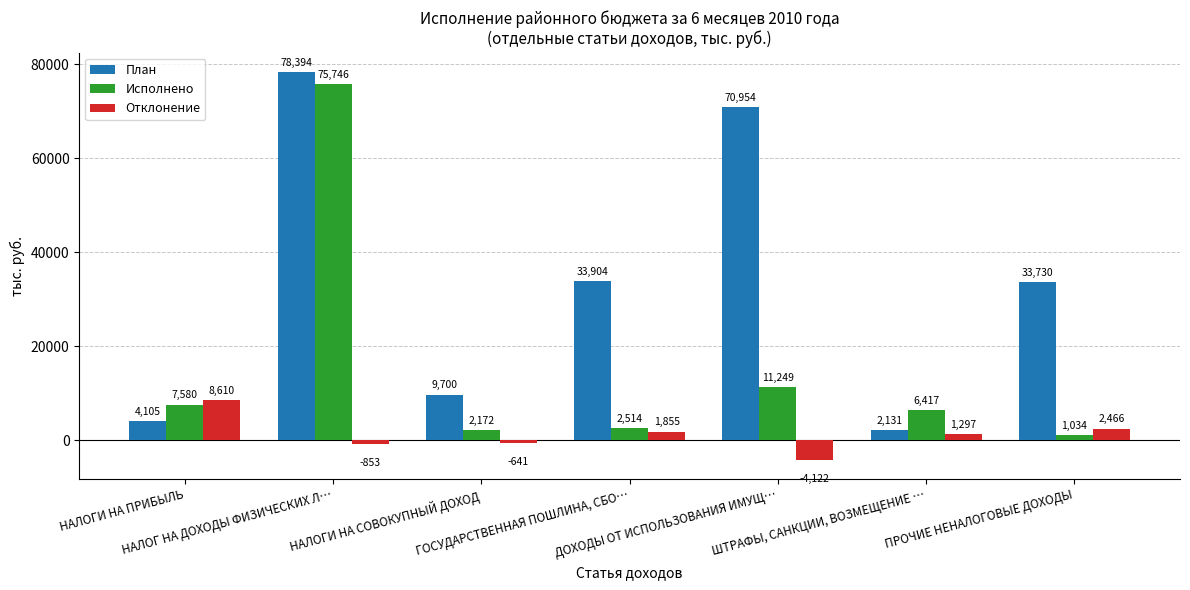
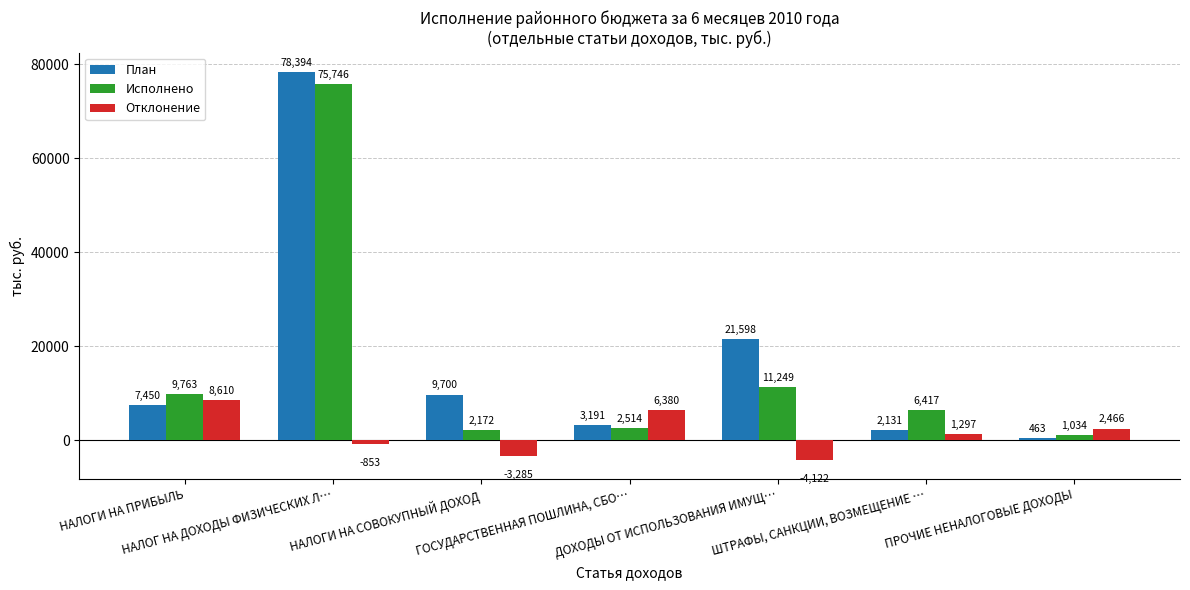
План, НАЛОГИ НА ПРИБЫЛЬ: 4,105 -> 7,450
Исполнено, НАЛОГИ НА ПРИБЫЛЬ: 7,580 -> 9,763
Отклонение, НАЛОГИ НА СОВОКУПНЫЙ ДОХОД: -641 -> -3,285
План, ГОСУДАРСТВЕННАЯ ПОШЛИНА, СБО…: 33,904 -> 3,191
Отклонение, ГОСУДАРСТВЕННАЯ ПОШЛИНА, СБО…: 1,855 -> 6,380
План, ДОХОДЫ ОТ ИСПОЛЬЗОВАНИЯ ИМУЩ…: 70,954 -> 21,598
План, ПРОЧИЕ НЕНАЛОГОВЫЕ ДОХОДЫ: 33,730 -> 463
